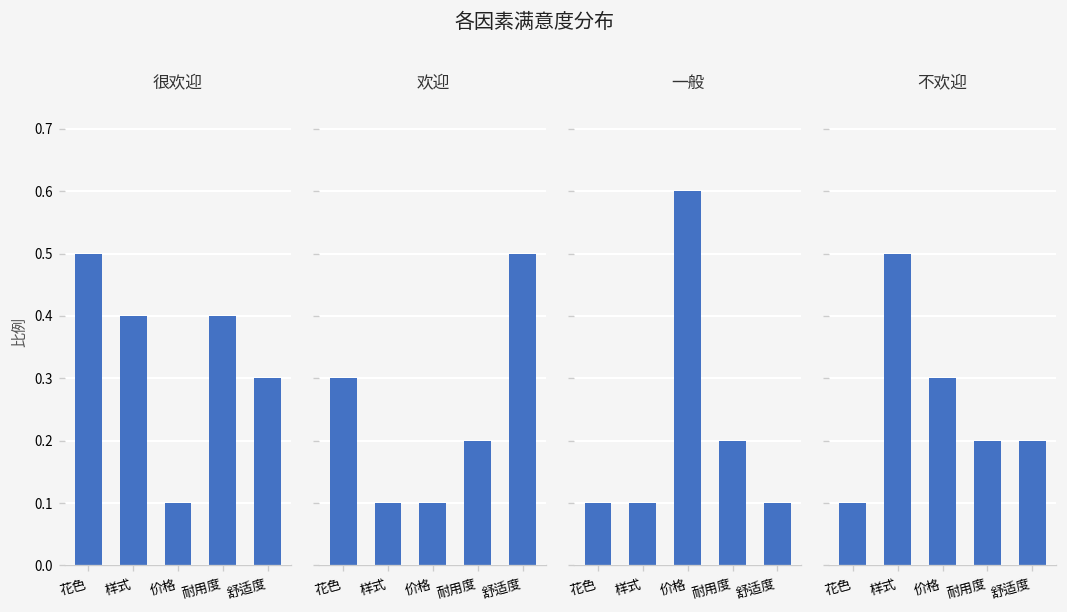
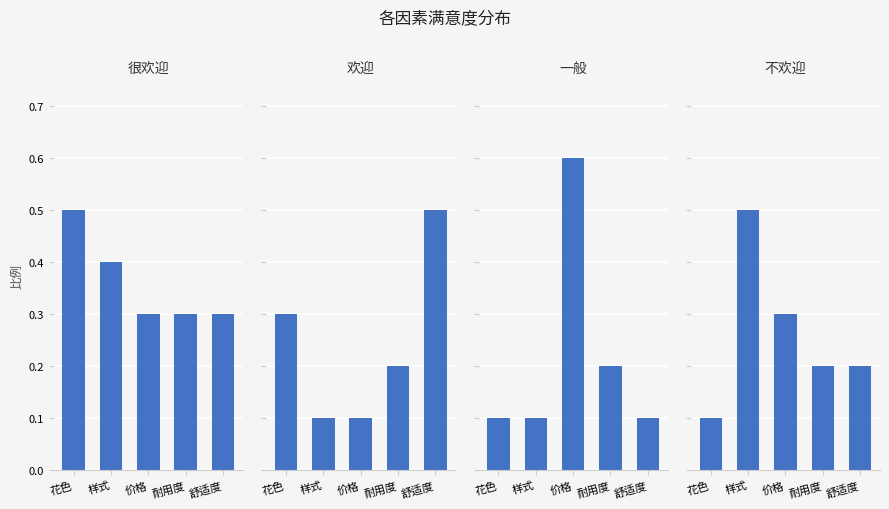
很欢迎, 价格: 0.1 -> 0.3
很欢迎, 耐用度: 0.4 -> 0.3
